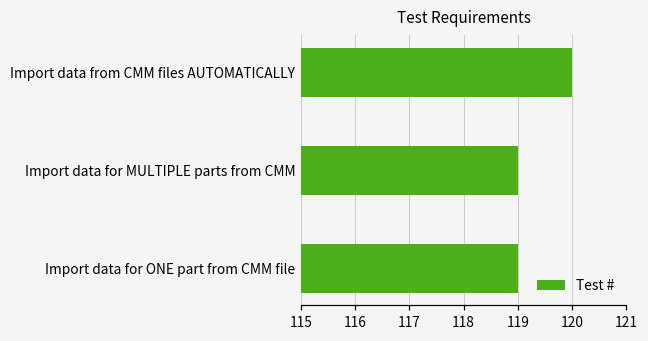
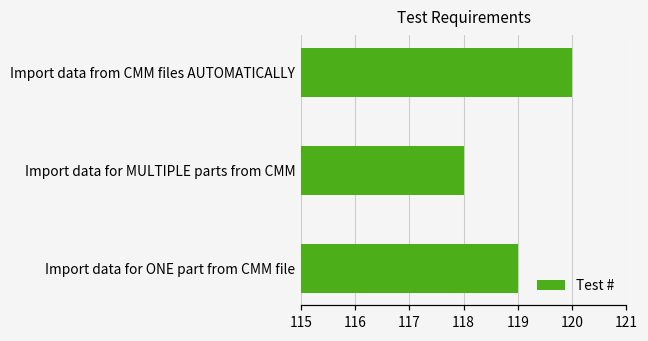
Import data for MULTIPLE parts from CMM: 119 -> 118
